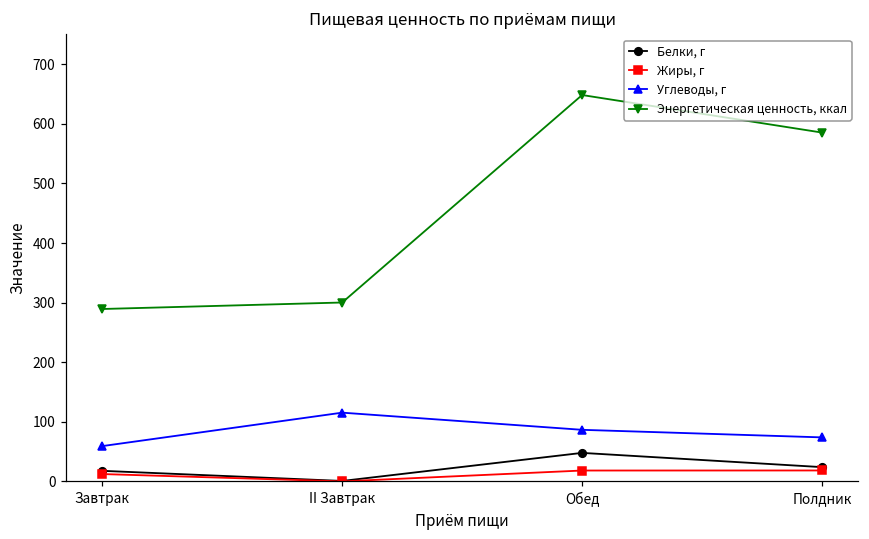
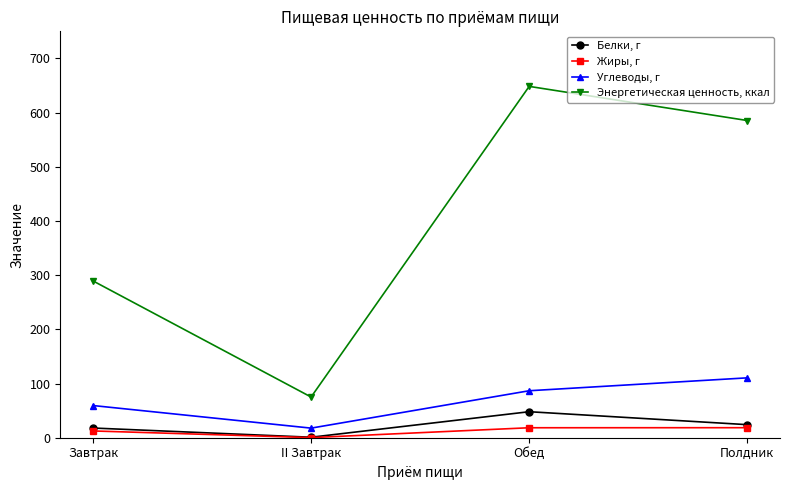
Углеводы, г, II Завтрак: 120 -> 20
Энергетическая ценность, ккал, II Завтрак: 300 -> 80
Углеводы, г, Полдник: 70 -> 110
